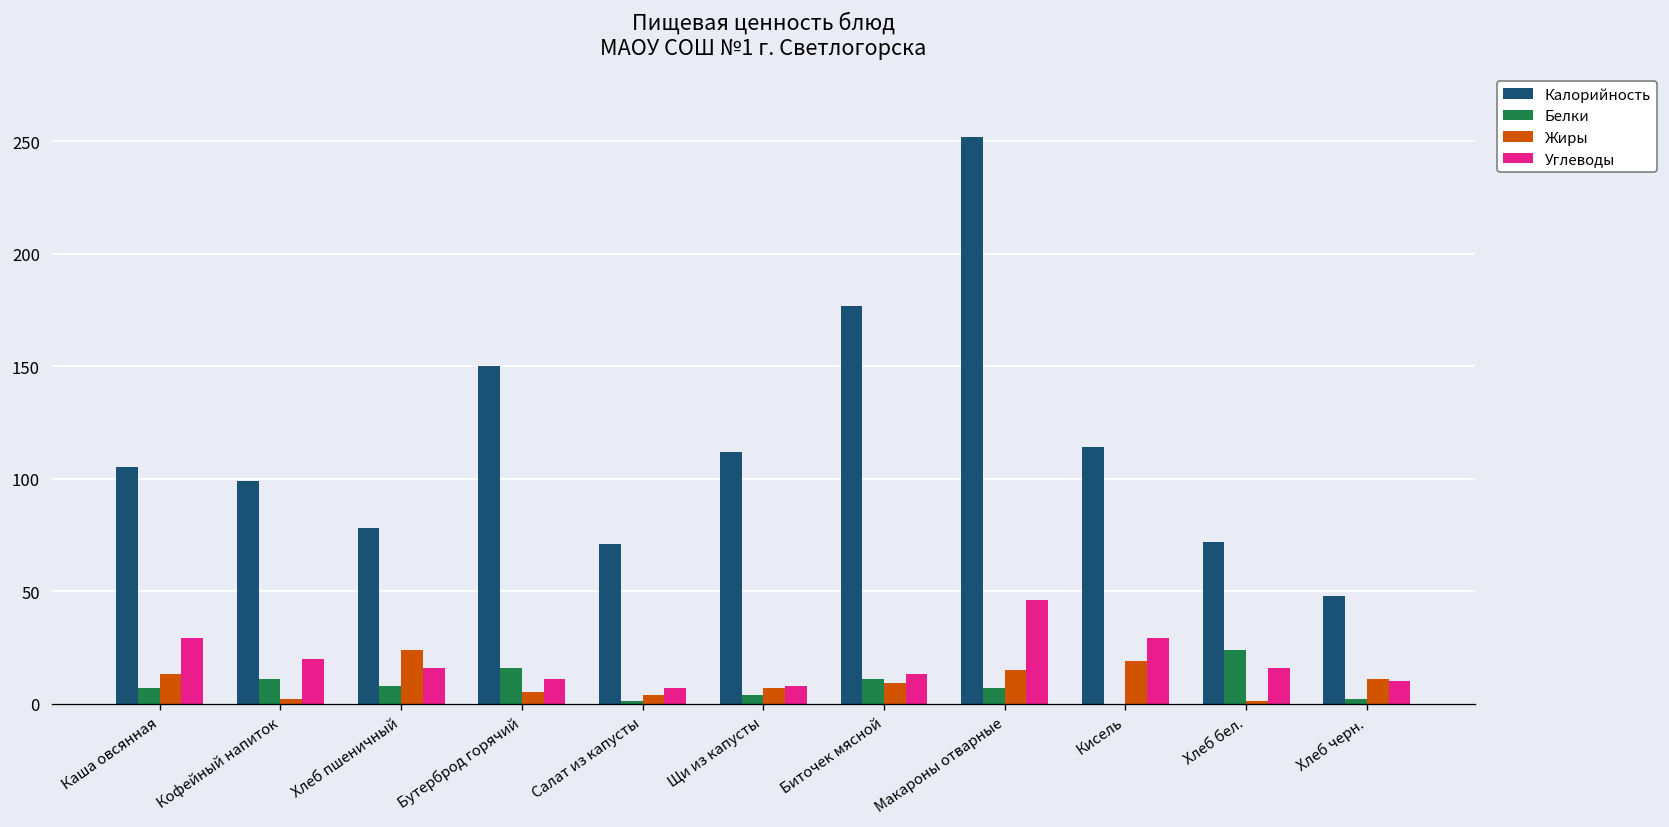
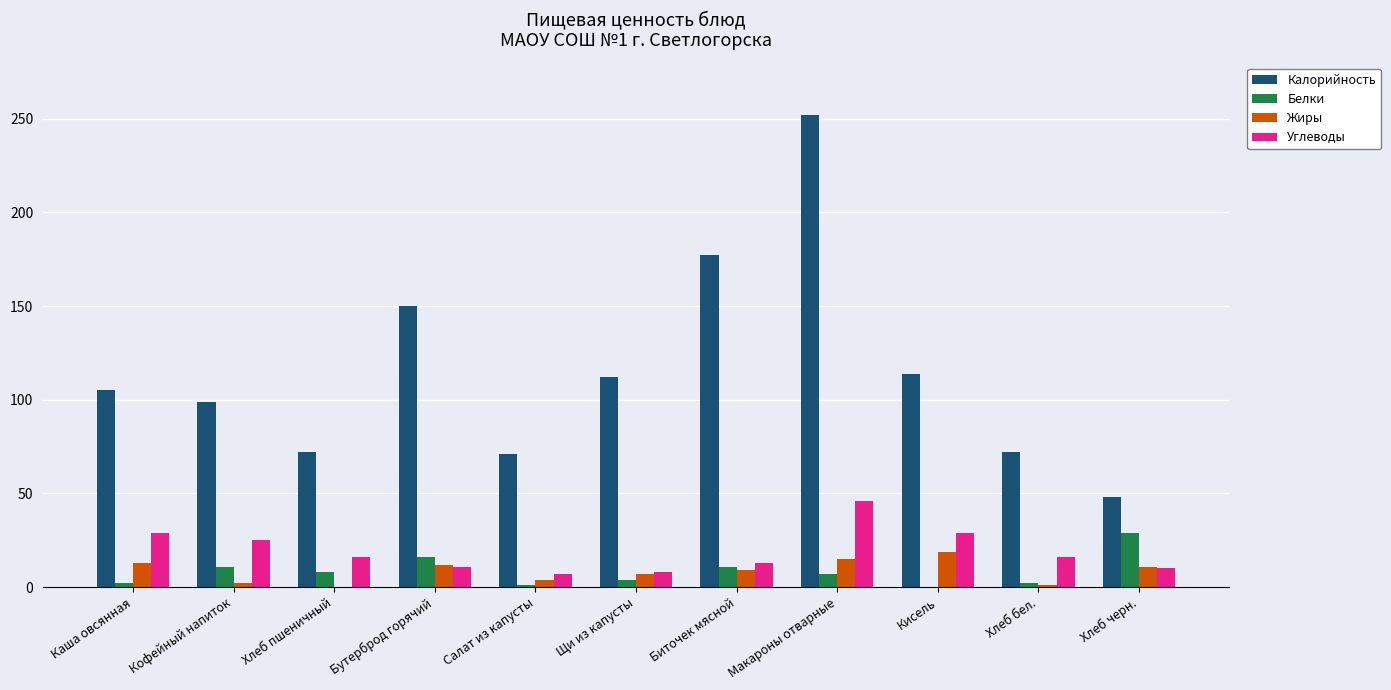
Белки, Каша овсянная: 7 -> 2
Углеводы, Кофейный напиток: 20 -> 25
Калорийность, Хлеб пшеничный: 78 -> 72
Жиры, Хлеб пшеничный: 24 -> 0
Жиры, Бутерброд горячий: 5 -> 12
Белки, Хлеб бел.: 24 -> 2
Белки, Хлеб черн.: 2 -> 29
